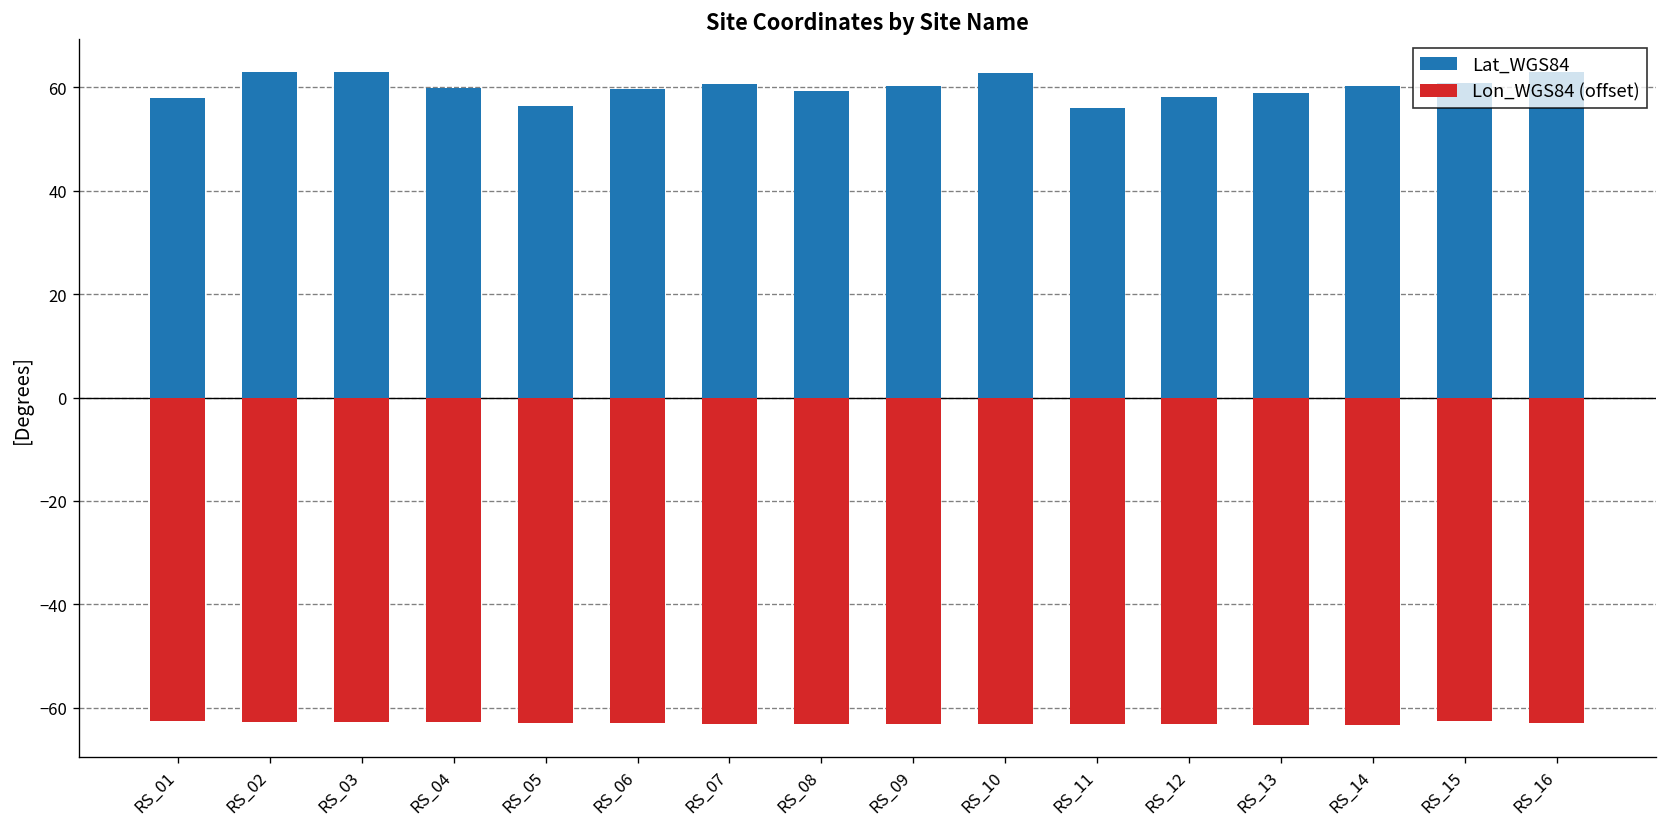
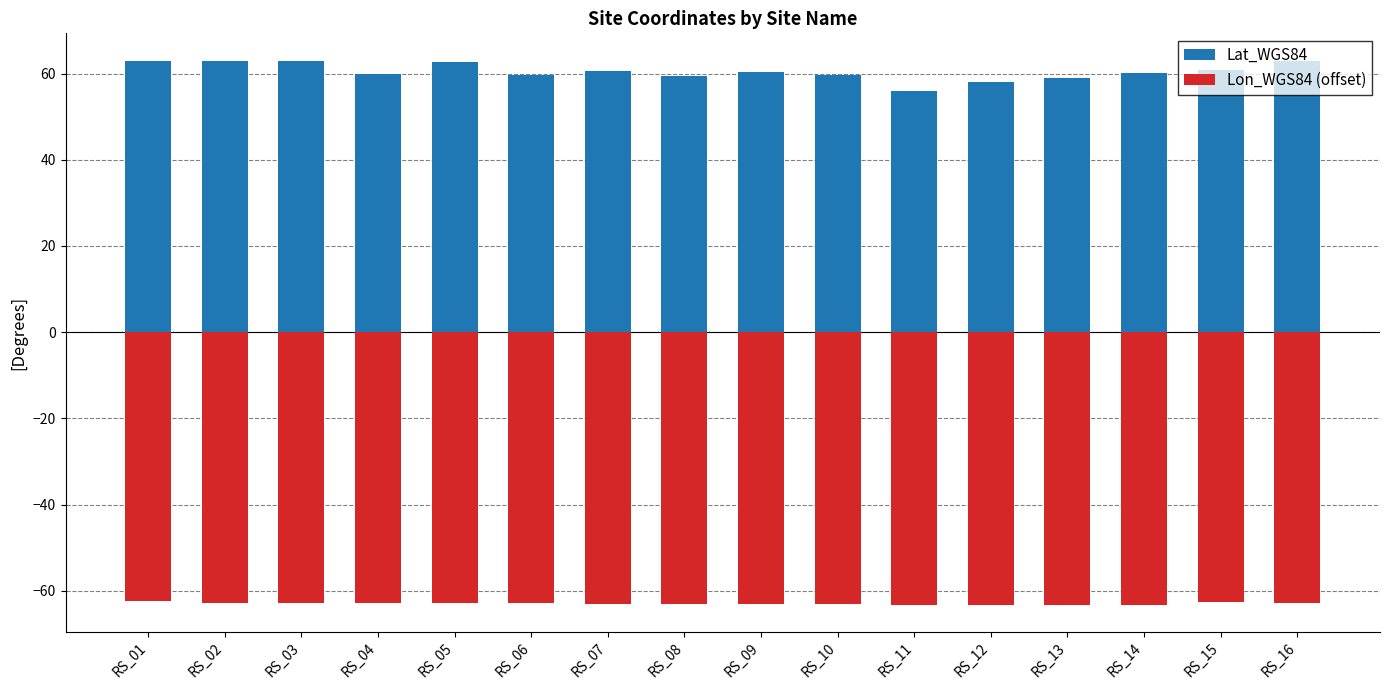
Lat_WGS84, RS_01: 58 -> 63
Lat_WGS84, RS_05: 56 -> 63
Lat_WGS84, RS_10: 63 -> 60
